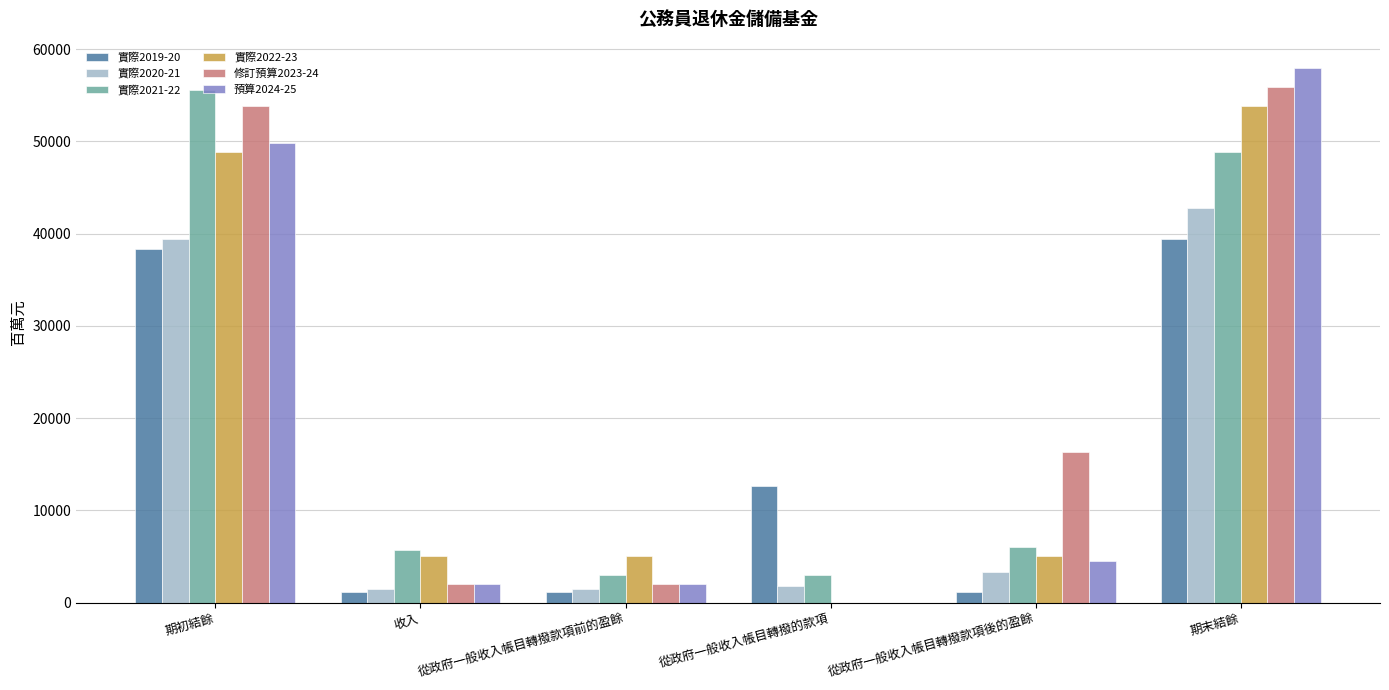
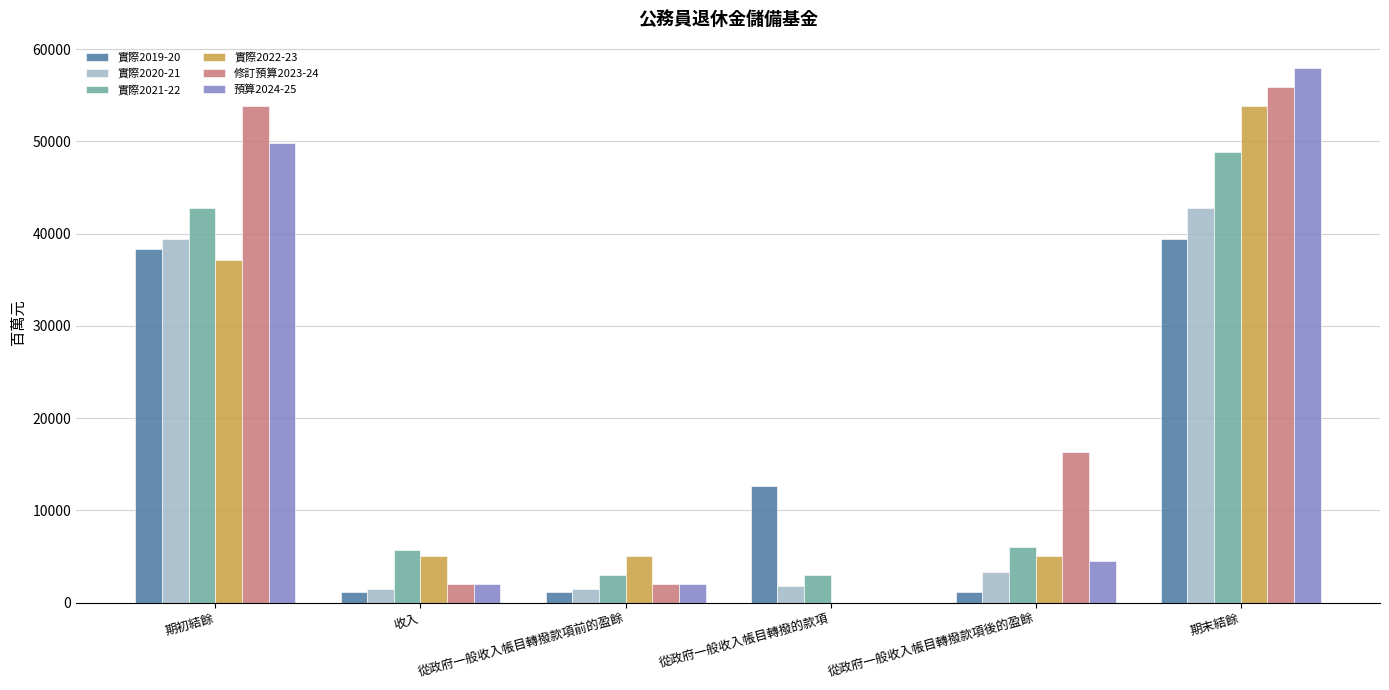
實際2021-22, 期初結餘: 56000 -> 43000
實際2022-23, 期初結餘: 49000 -> 37000
